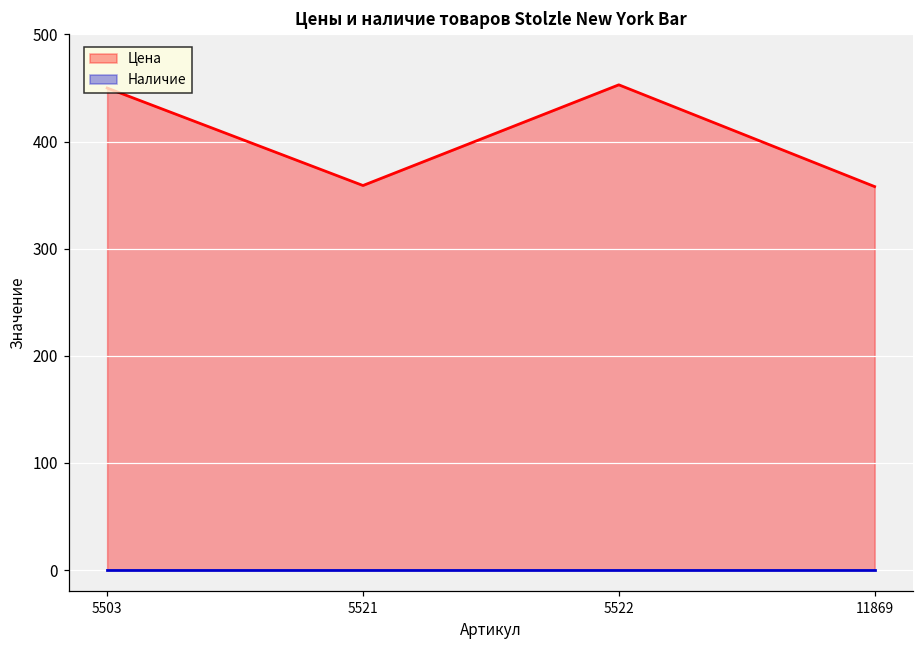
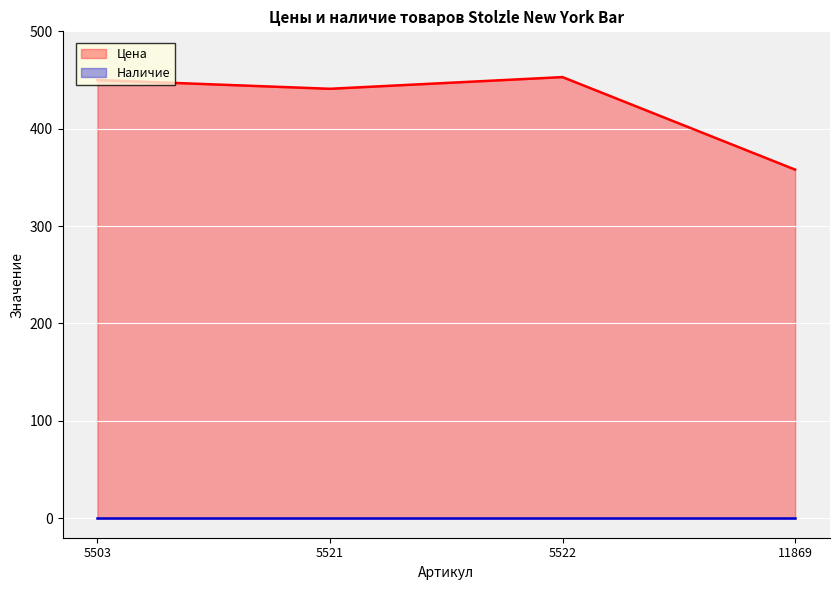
Цена, 5521: 360 -> 440
